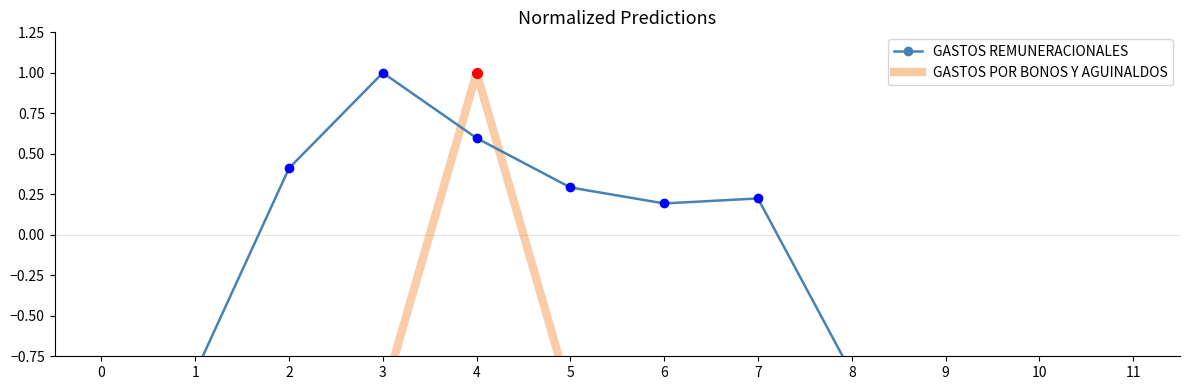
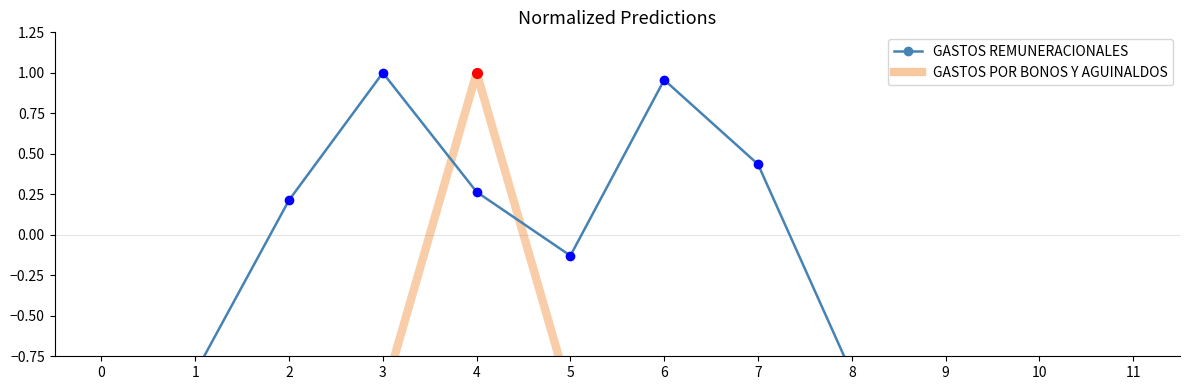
GASTOS REMUNERACIONALES, 2: 0.41 -> 0.21
GASTOS REMUNERACIONALES, 4: 0.60 -> 0.26
GASTOS REMUNERACIONALES, 5: 0.29 -> -0.13
GASTOS REMUNERACIONALES, 6: 0.19 -> 0.96
GASTOS REMUNERACIONALES, 7: 0.22 -> 0.44
